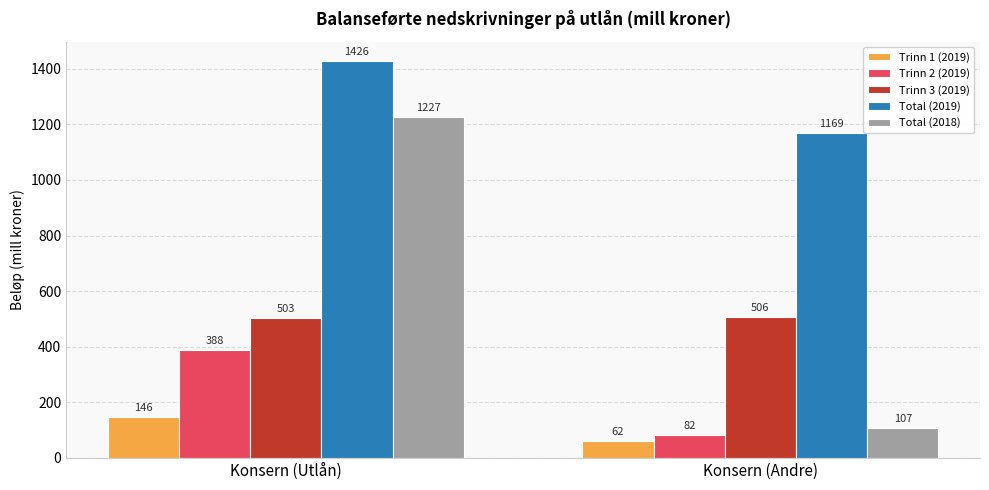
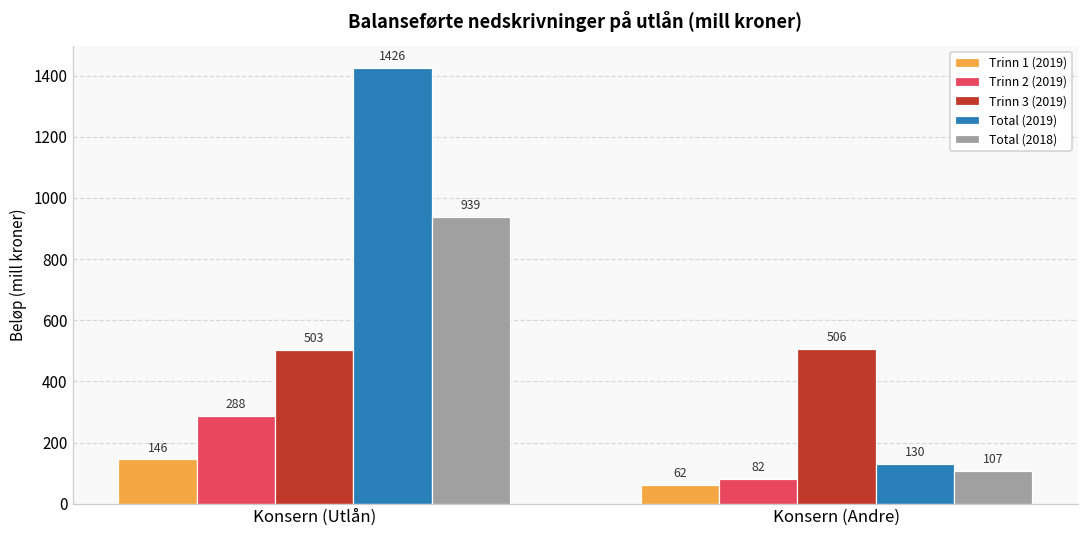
Trinn 2 (2019), Konsern (Utlån): 388 -> 288
Total (2018), Konsern (Utlån): 1227 -> 939
Total (2019), Konsern (Andre): 1169 -> 130
